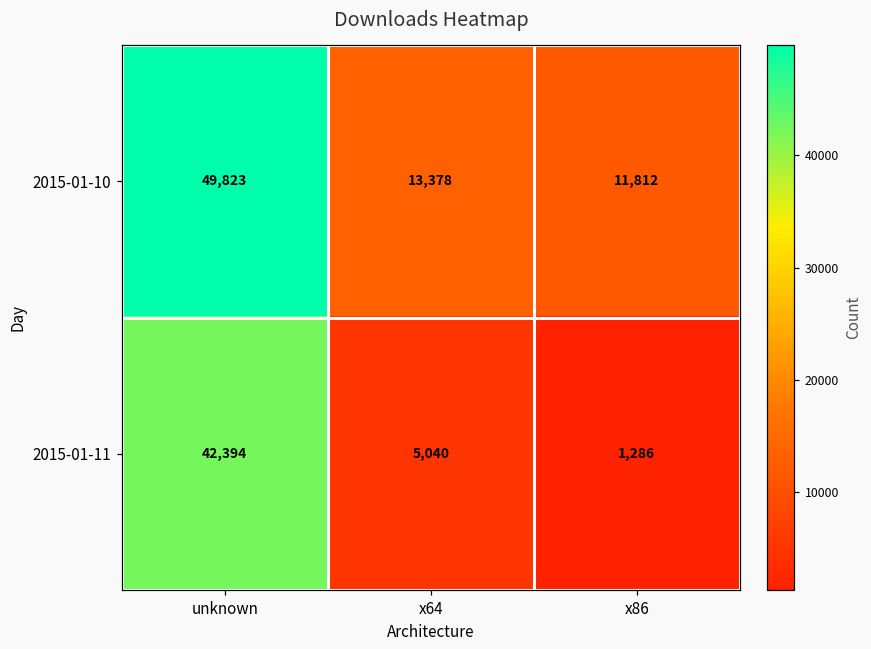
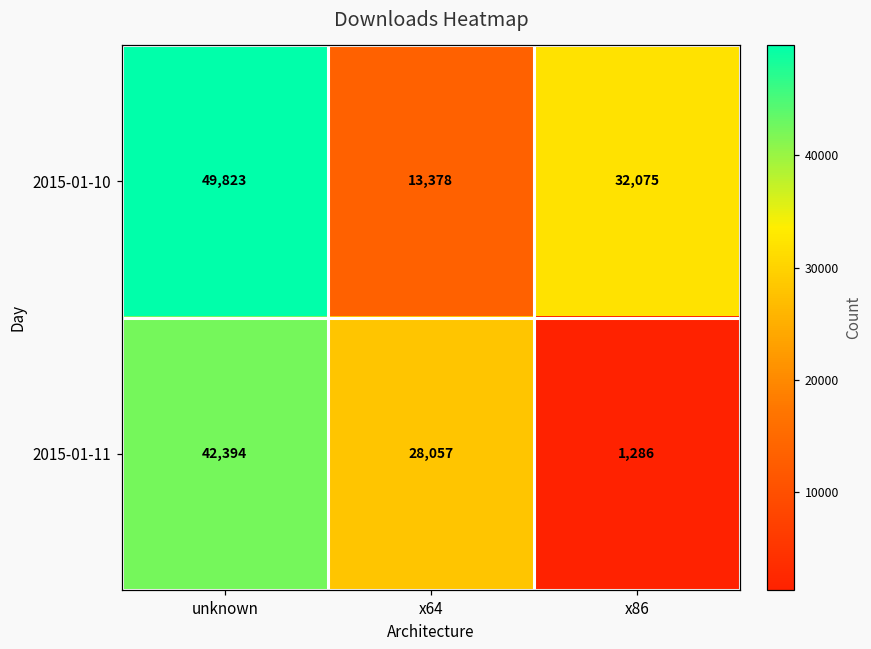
2015-01-10, x86: 11,812 -> 32,075
2015-01-11, x64: 5,040 -> 28,057
